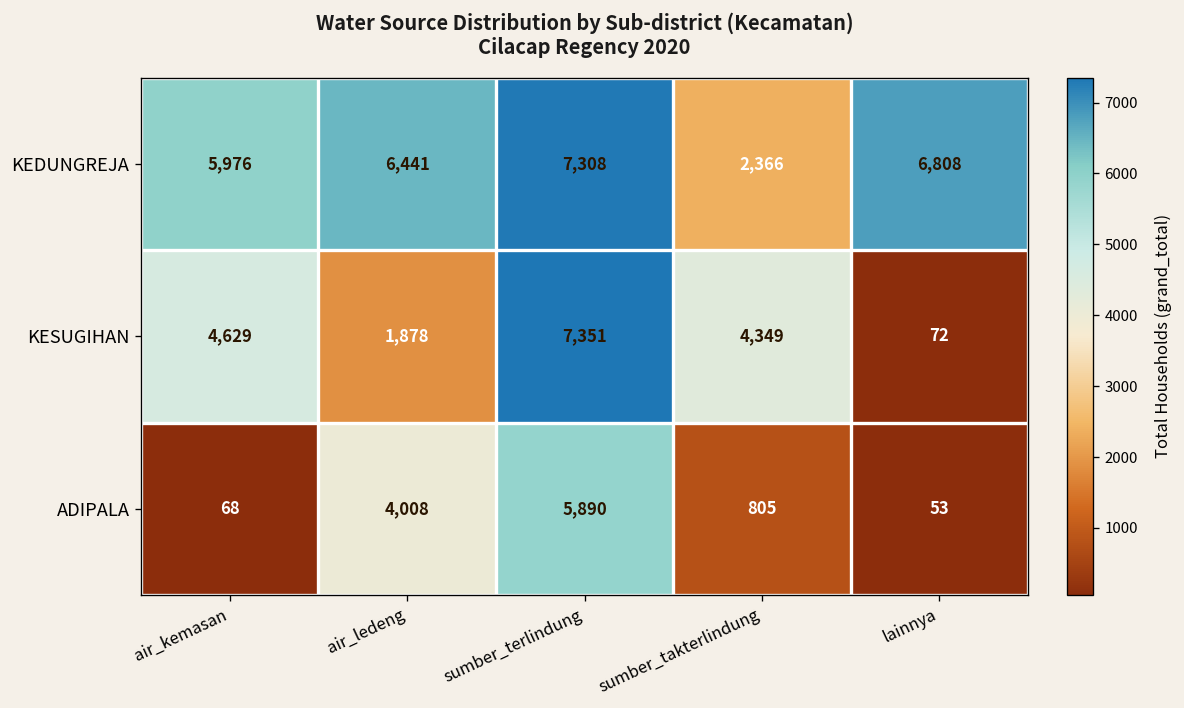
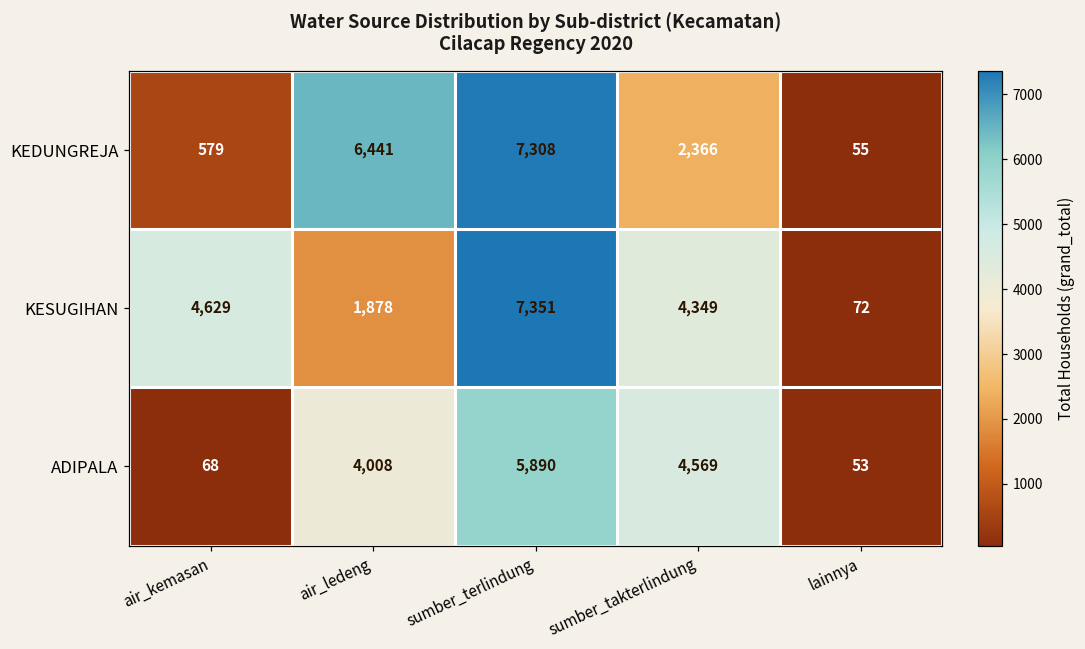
KEDUNGREJA, air_kemasan: 5,976 -> 579
KEDUNGREJA, lainnya: 6,808 -> 55
ADIPALA, sumber_takterlindung: 805 -> 4,569
